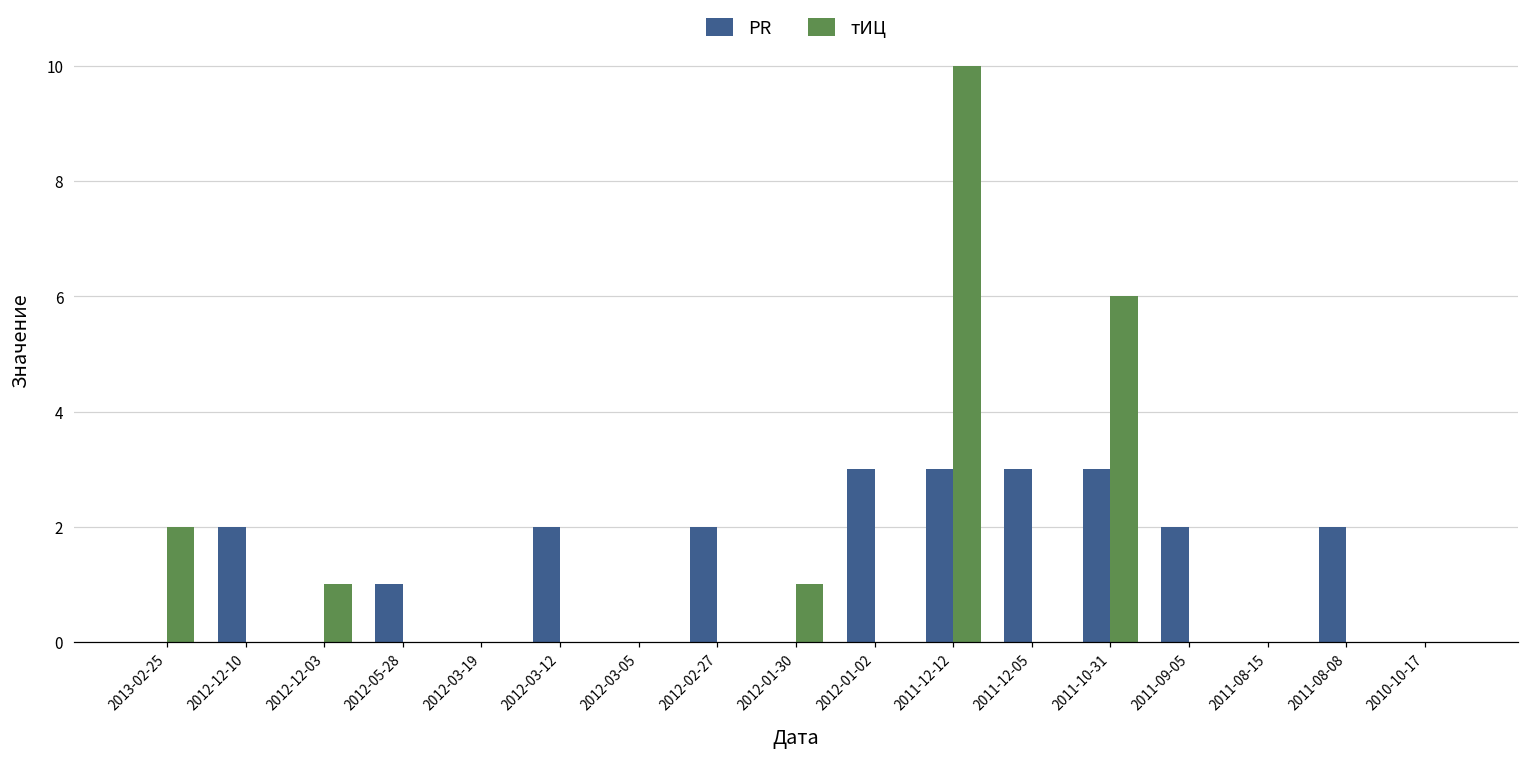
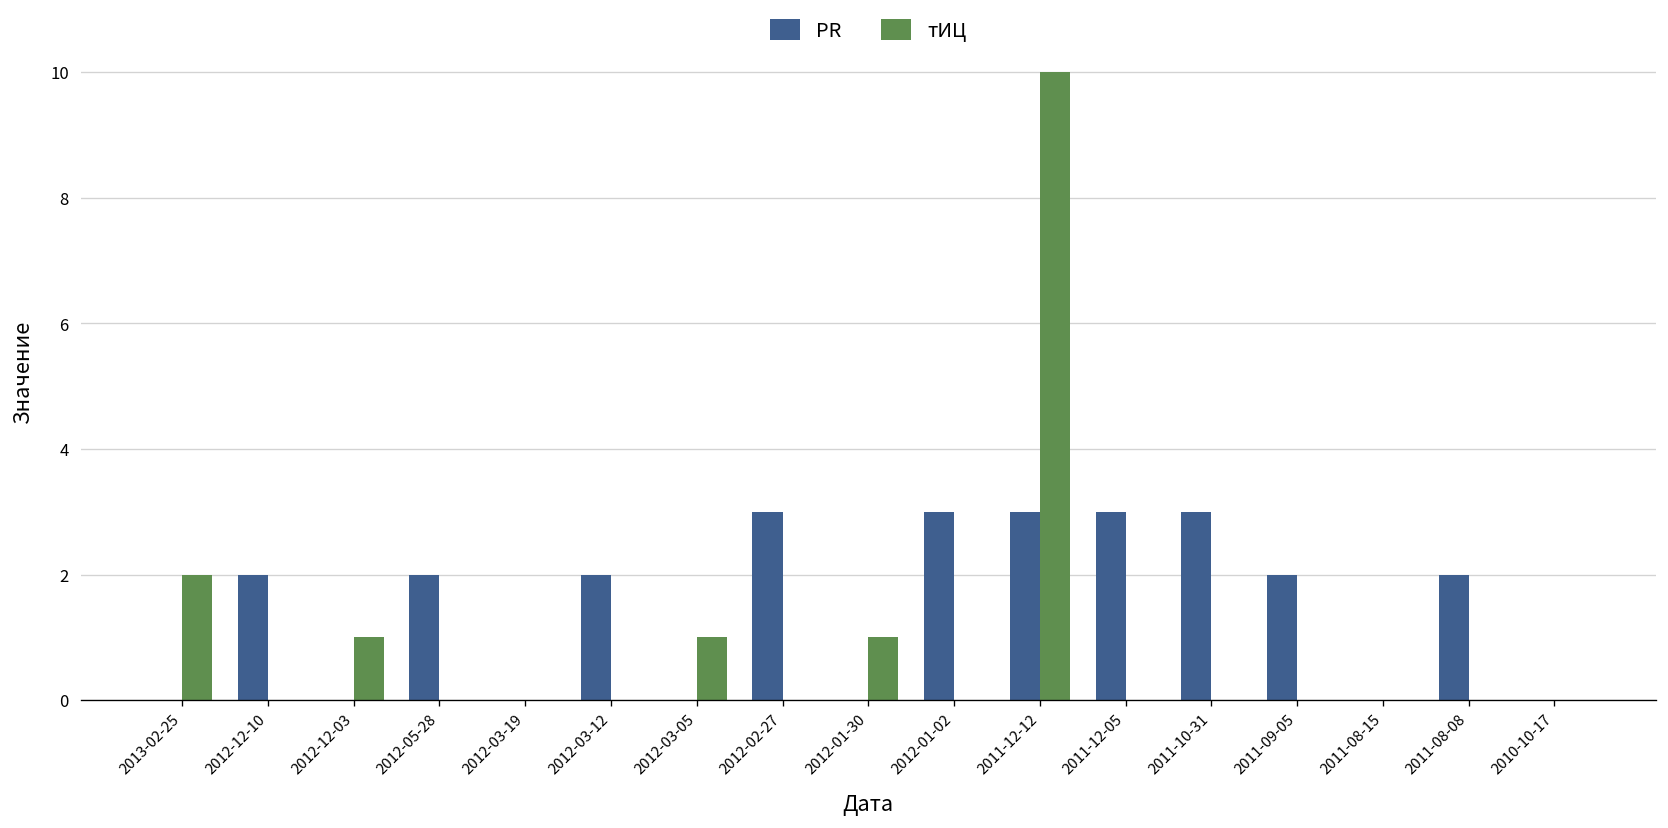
PR, 2012-05-28: 1 -> 2
тИЦ, 2012-03-05: 0 -> 1
PR, 2012-02-27: 2 -> 3
тИЦ, 2011-10-31: 6 -> 0
